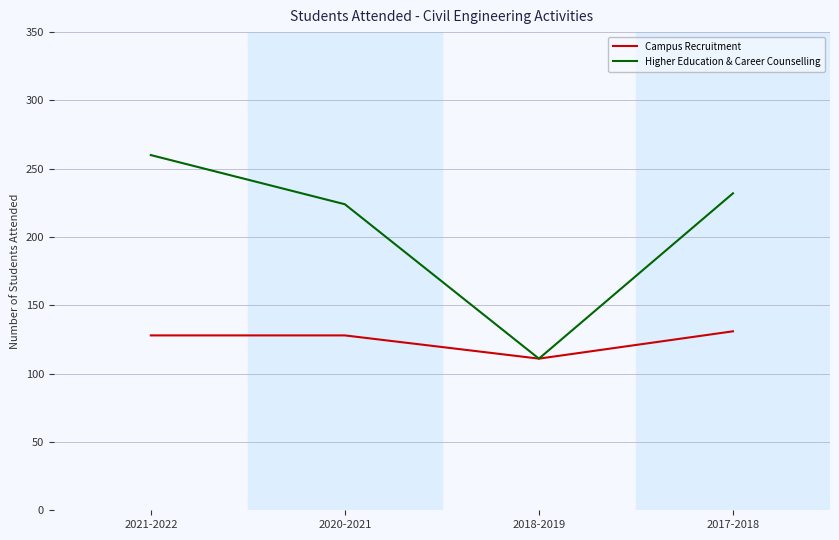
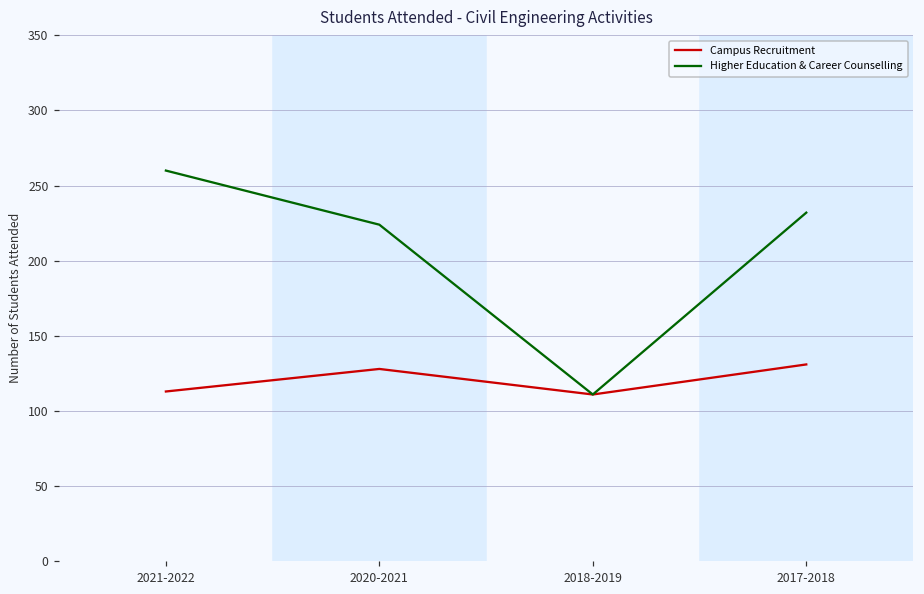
Campus Recruitment, 2021-2022: 128 -> 113
